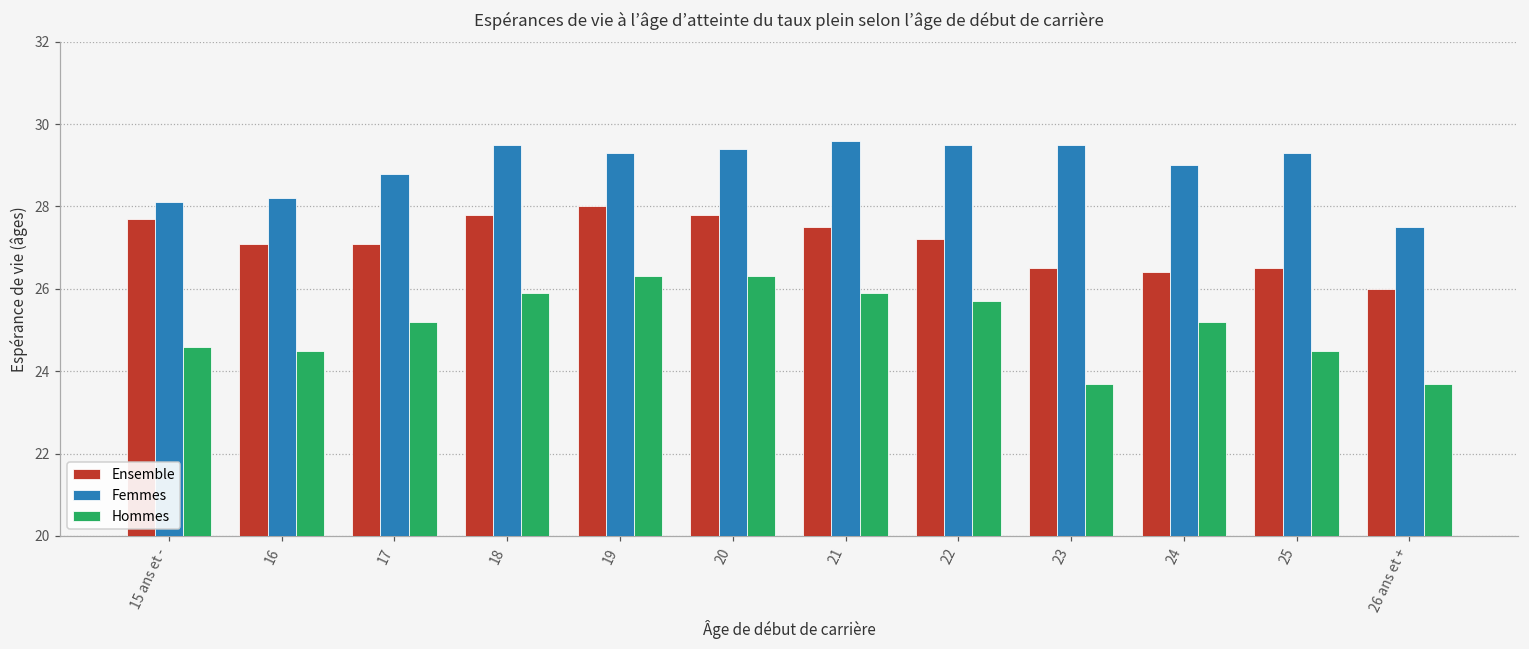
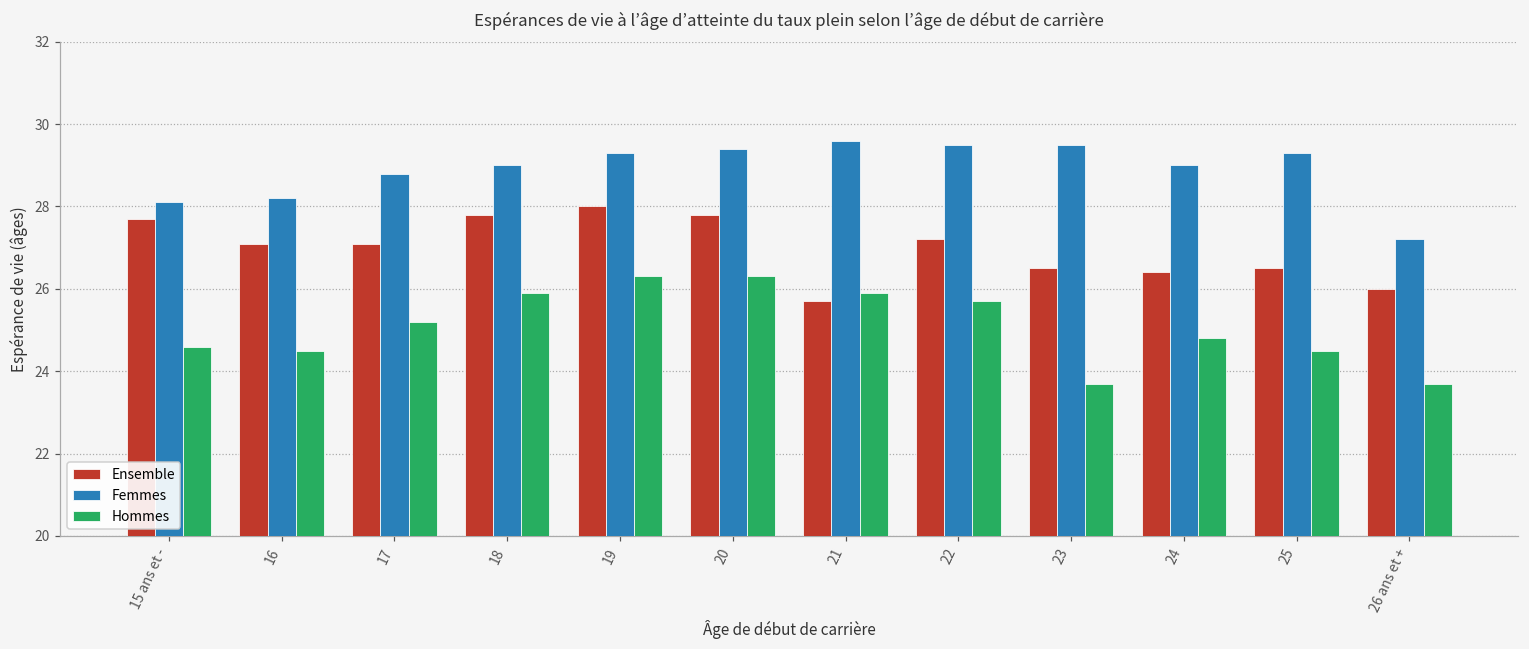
Femmes, 18: 29.5 -> 29.0
Ensemble, 21: 27.5 -> 25.7
Hommes, 24: 25.2 -> 24.8
Femmes, 26 ans et +: 27.5 -> 27.2
